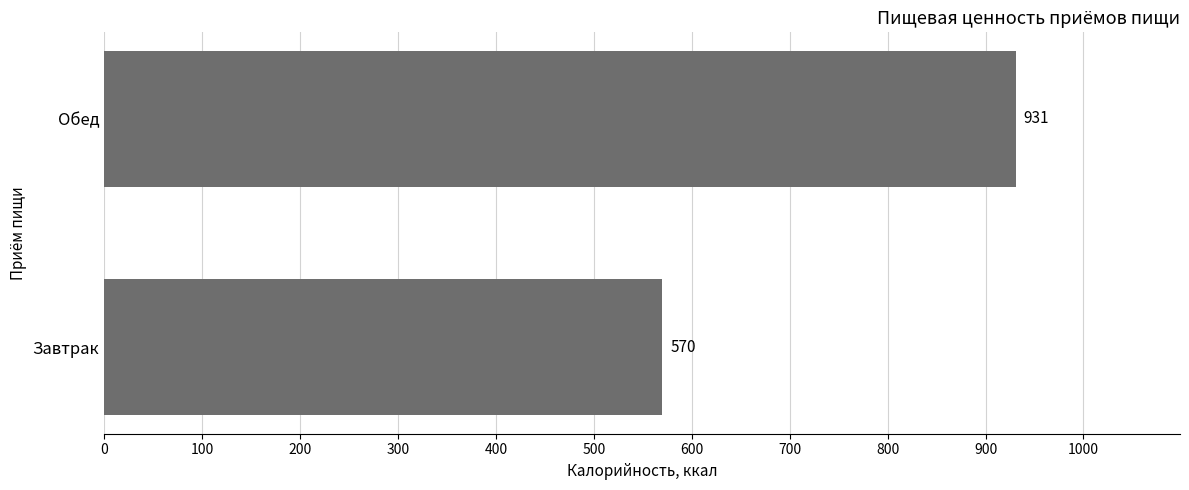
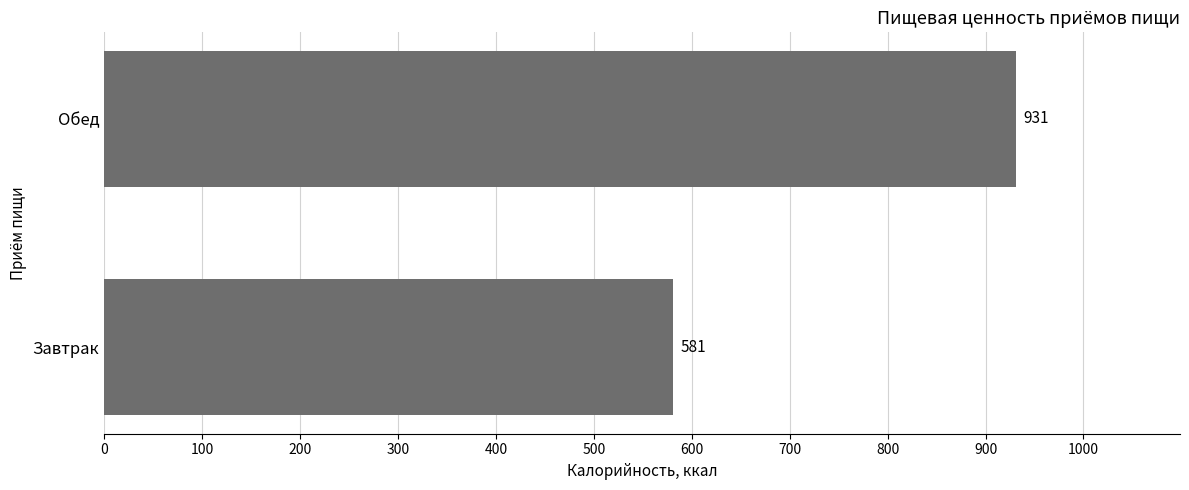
Завтрак: 570 -> 581
